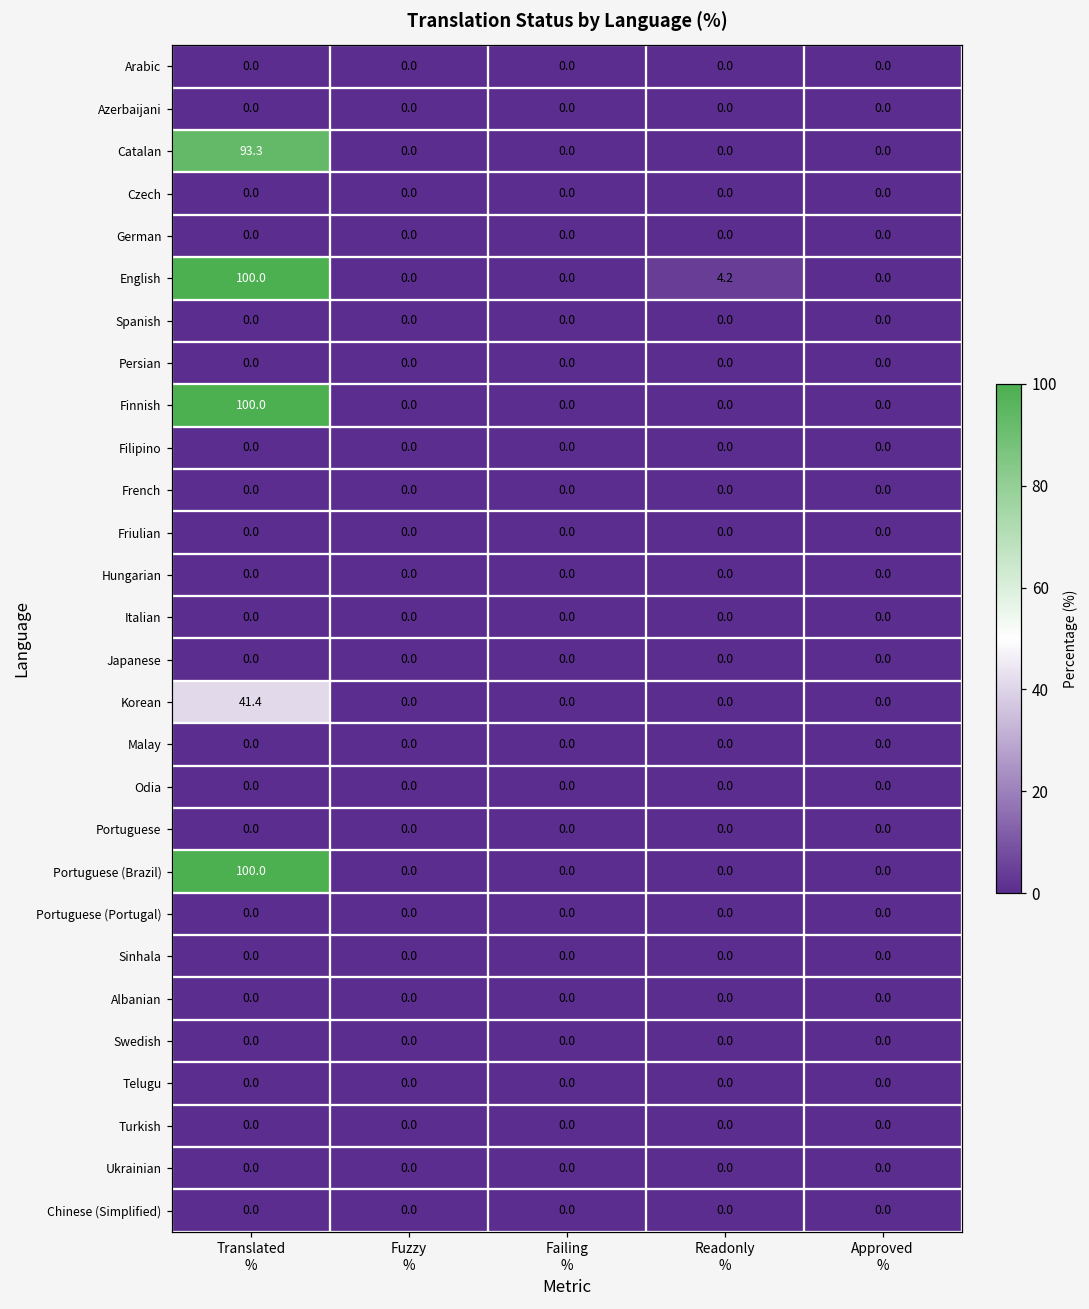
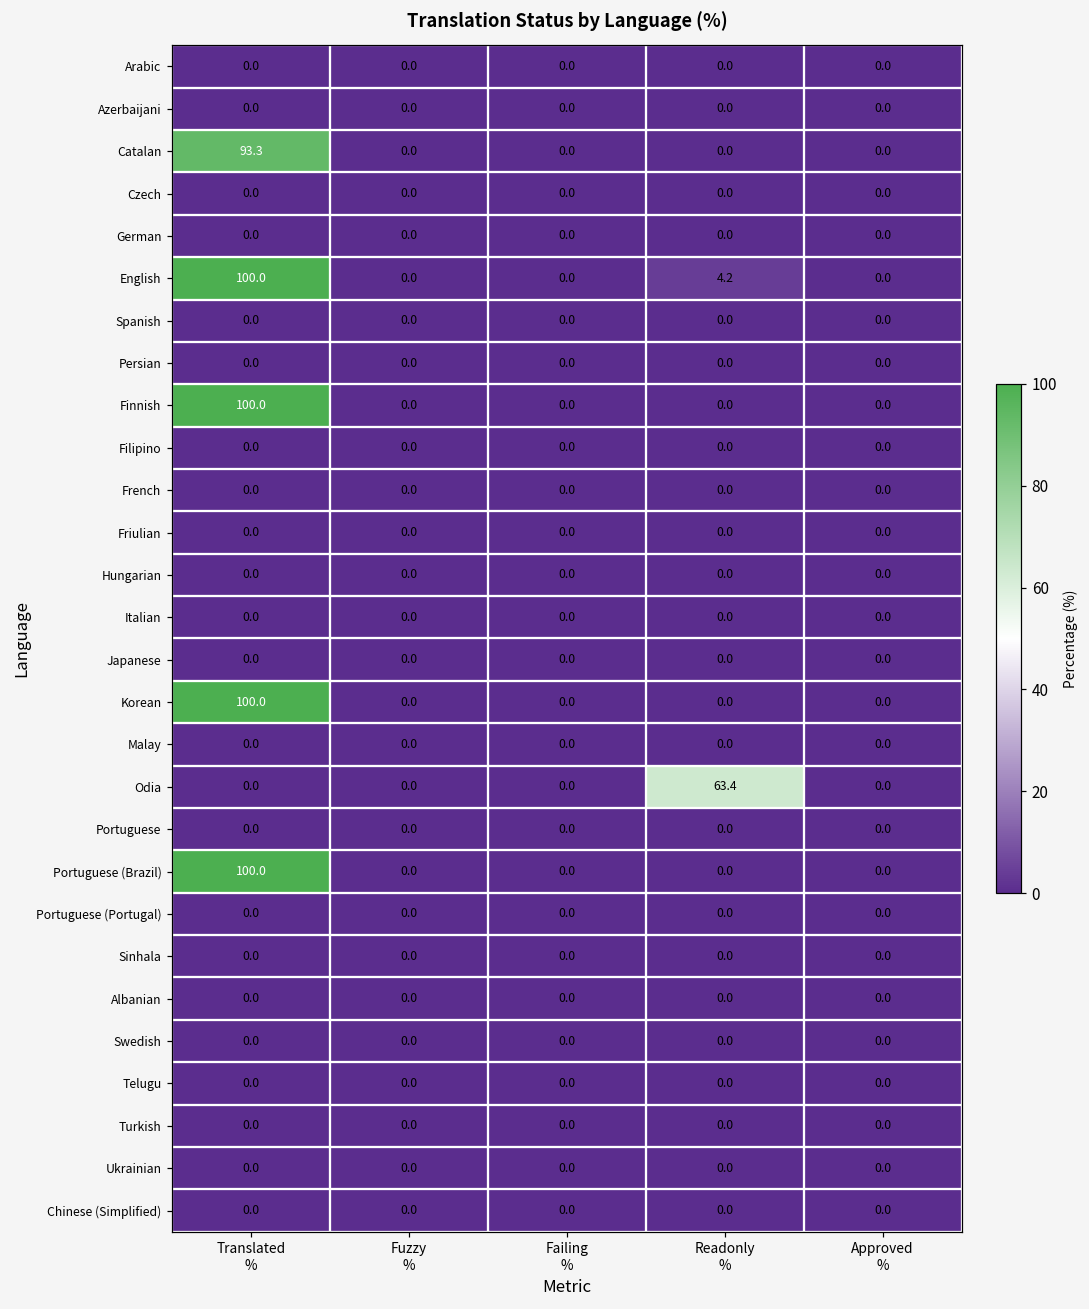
Korean, Translated %: 41.4 -> 100.0
Odia, Readonly %: 0.0 -> 63.4
